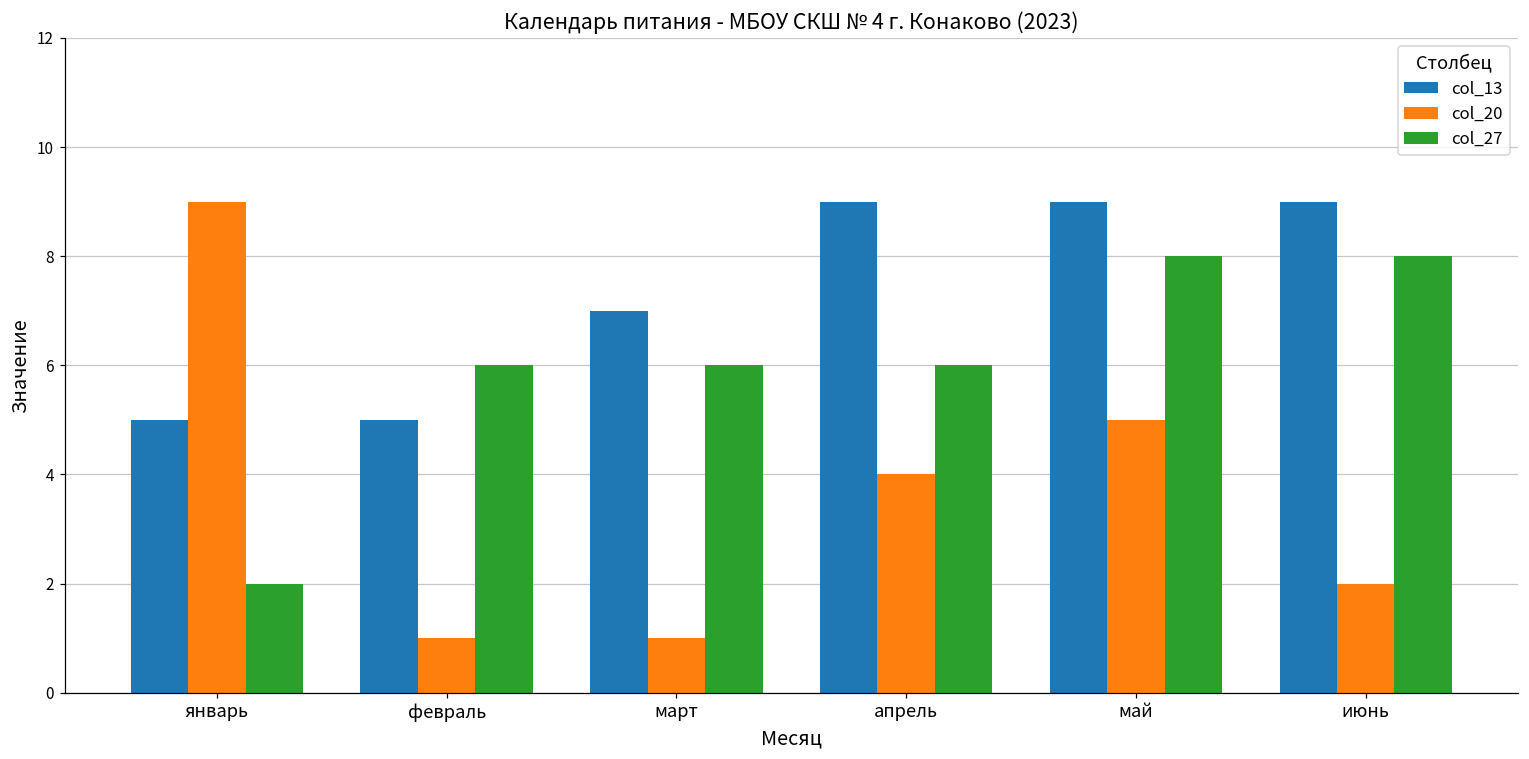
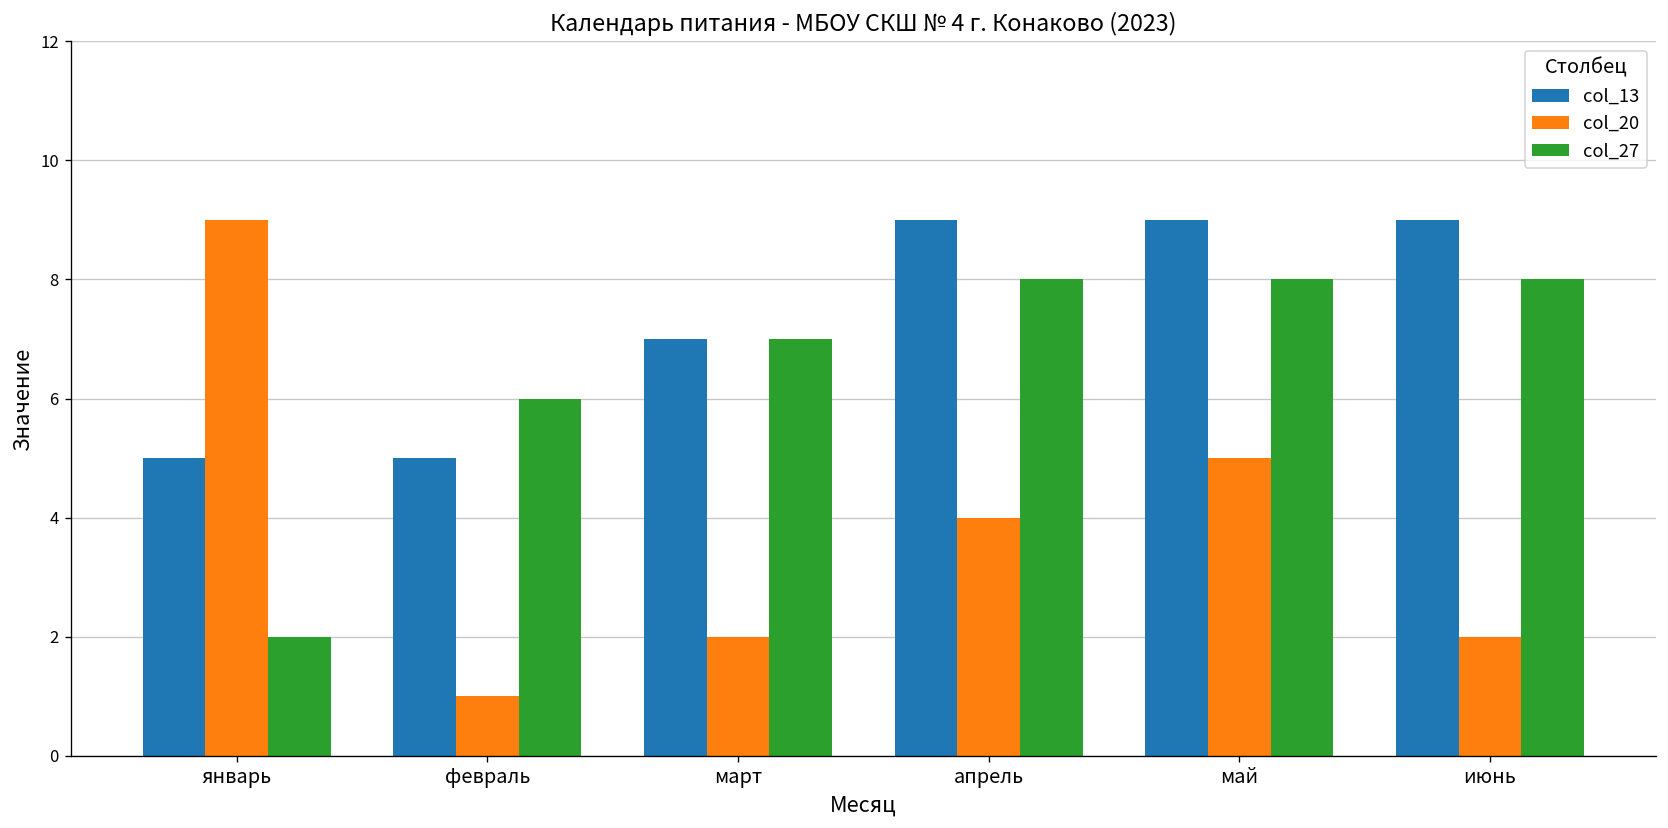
col_20, март: 1 -> 2
col_27, март: 6 -> 7
col_27, апрель: 6 -> 8
